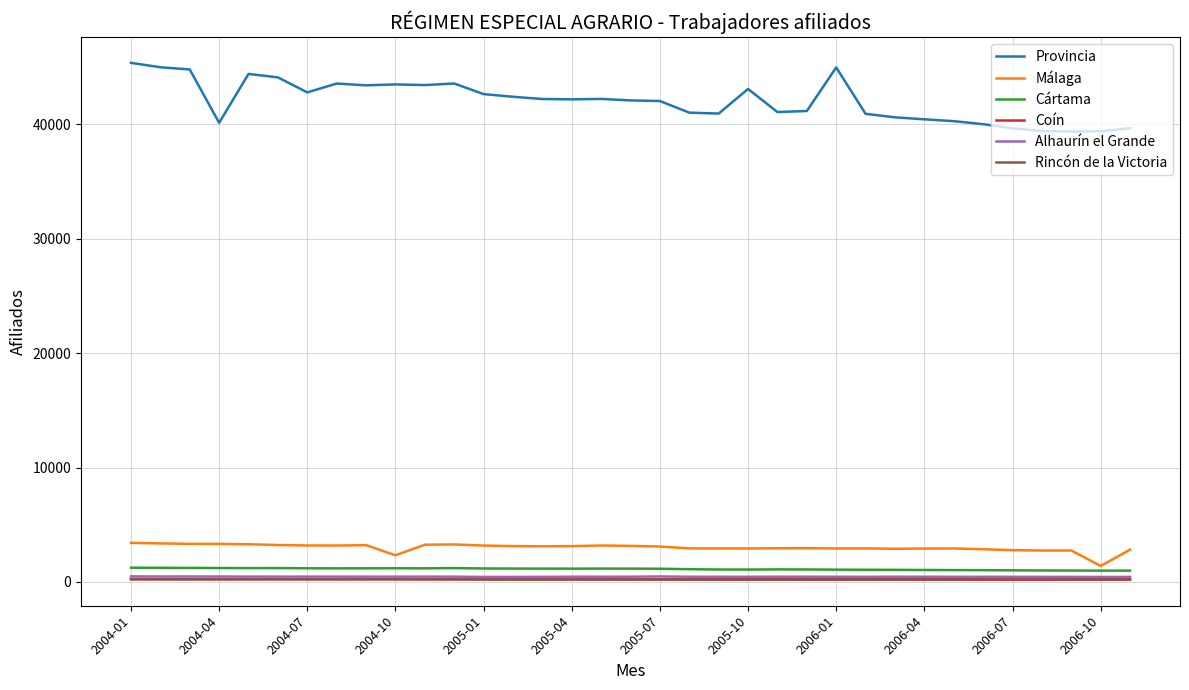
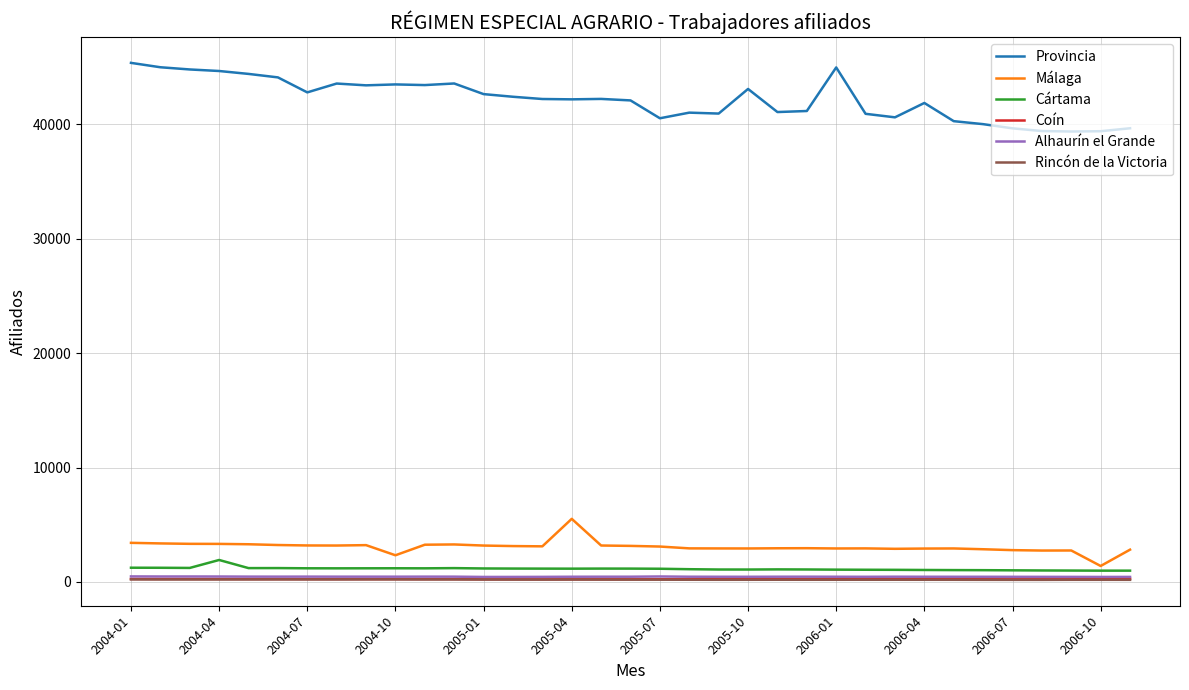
Provincia, 2004-04: 40100 -> 44700
Cártama, 2004-04: 1200 -> 1900
Málaga, 2005-04: 3100 -> 5500
Provincia, 2005-07: 42000 -> 40500
Provincia, 2006-04: 40400 -> 41900
